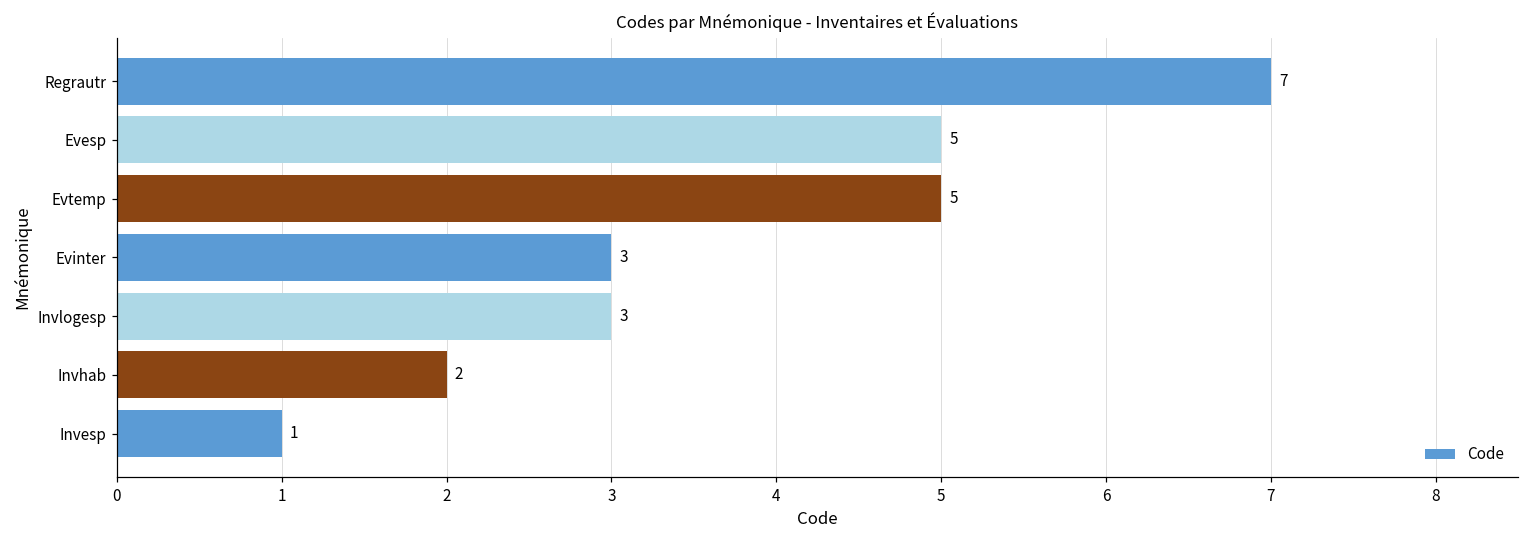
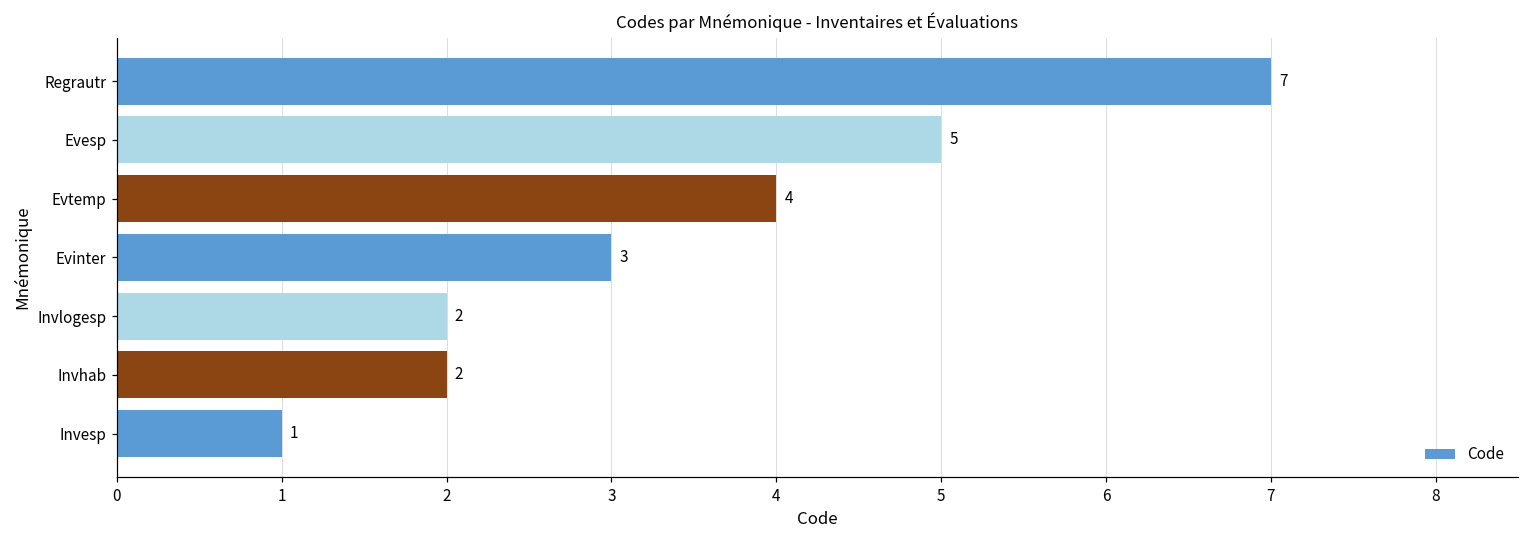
Evtemp: 5 -> 4
Invlogesp: 3 -> 2
